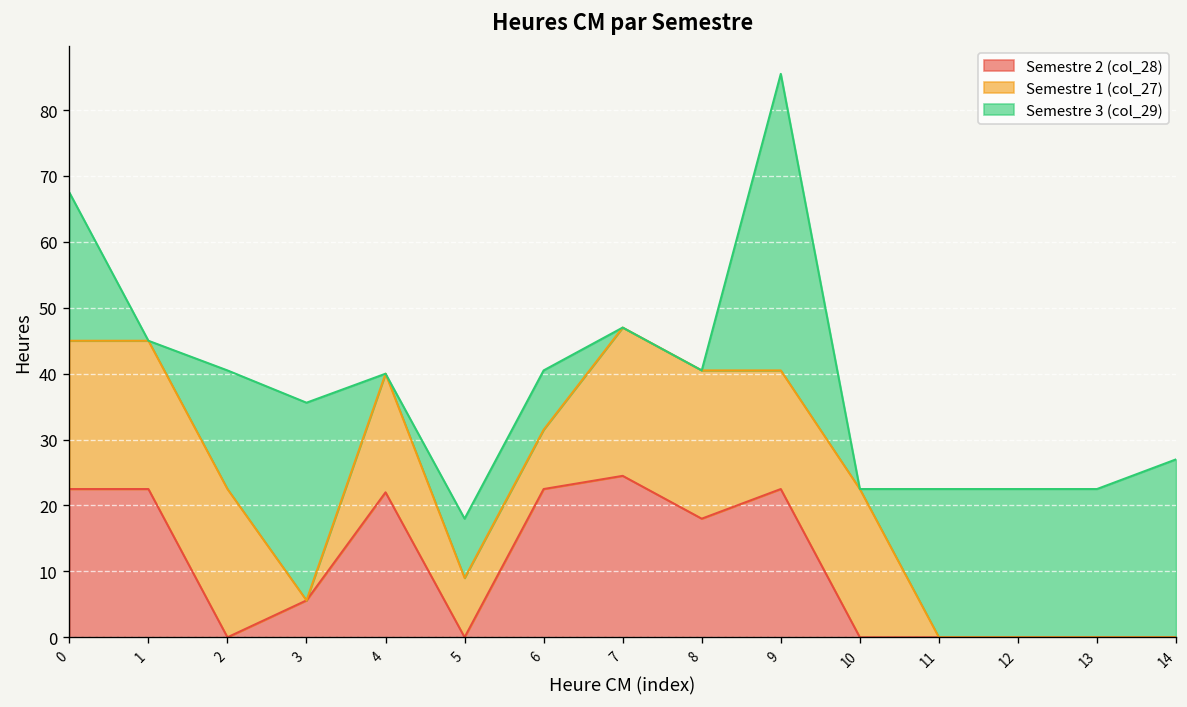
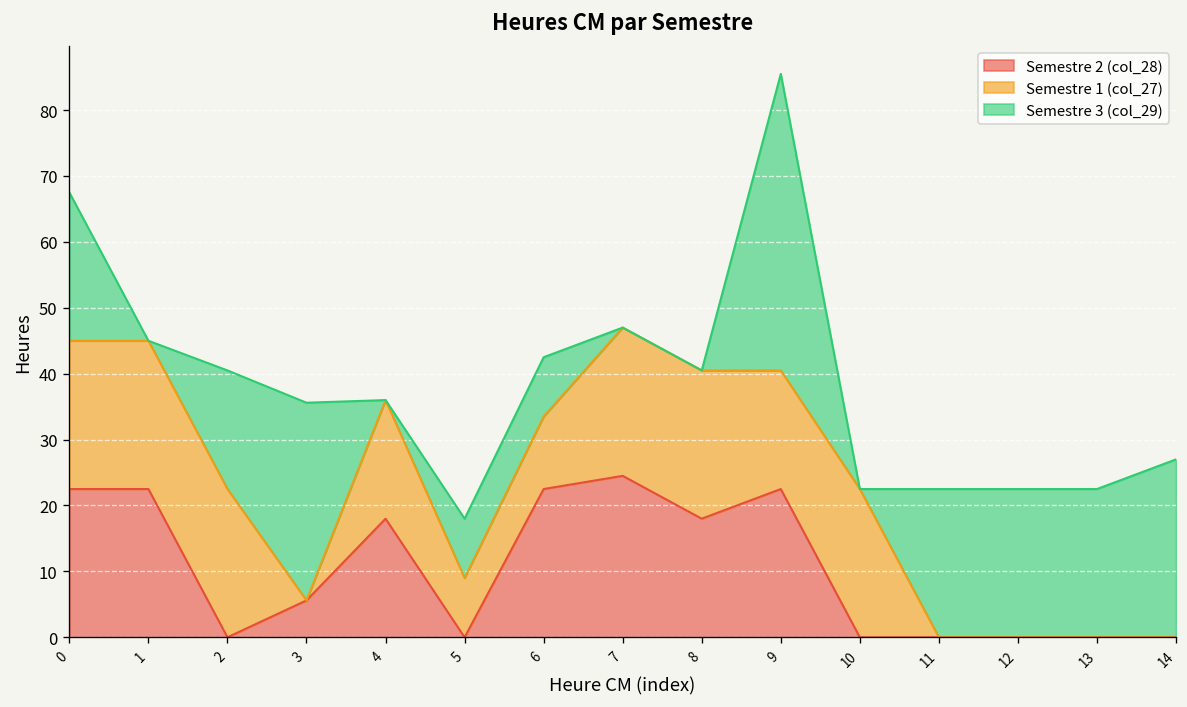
Semestre 2 (col_28), 4: 22 -> 18
Semestre 1 (col_27), 6: 9 -> 11
